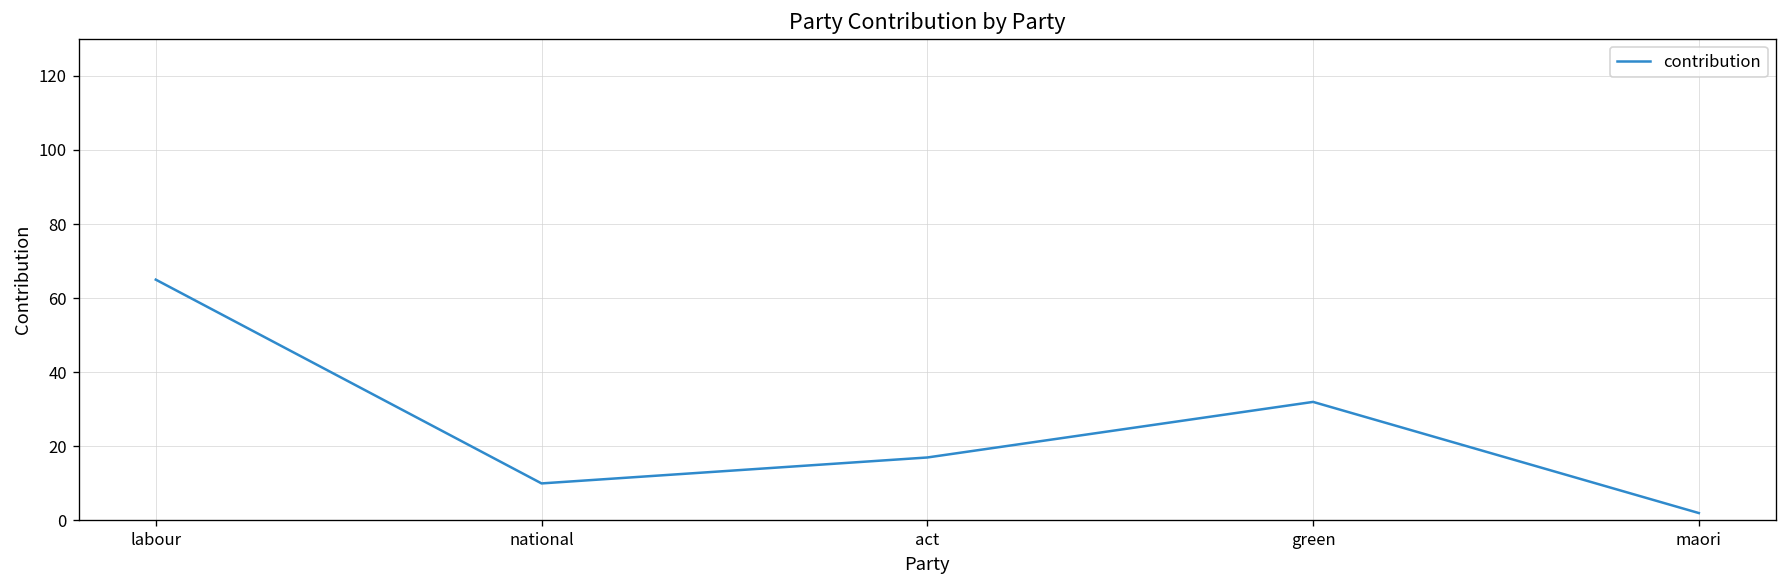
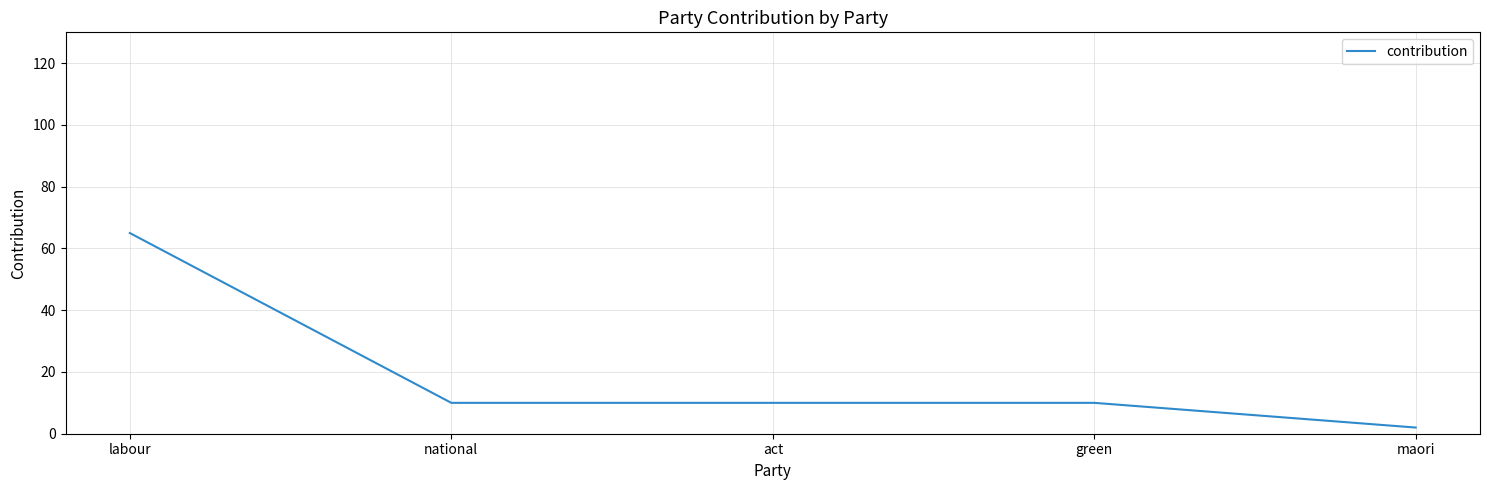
act: 17 -> 10
green: 32 -> 10
